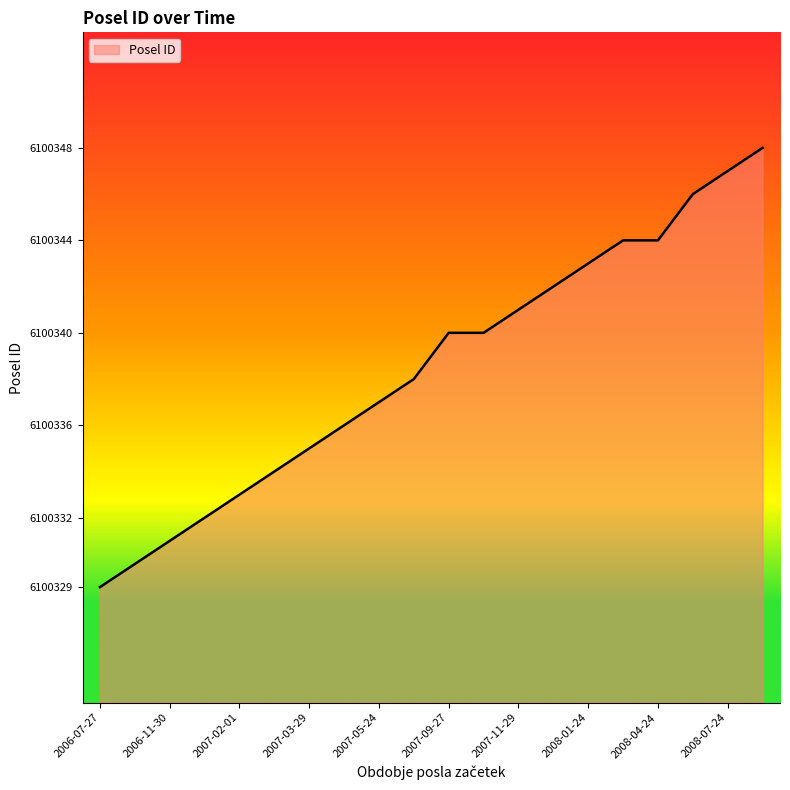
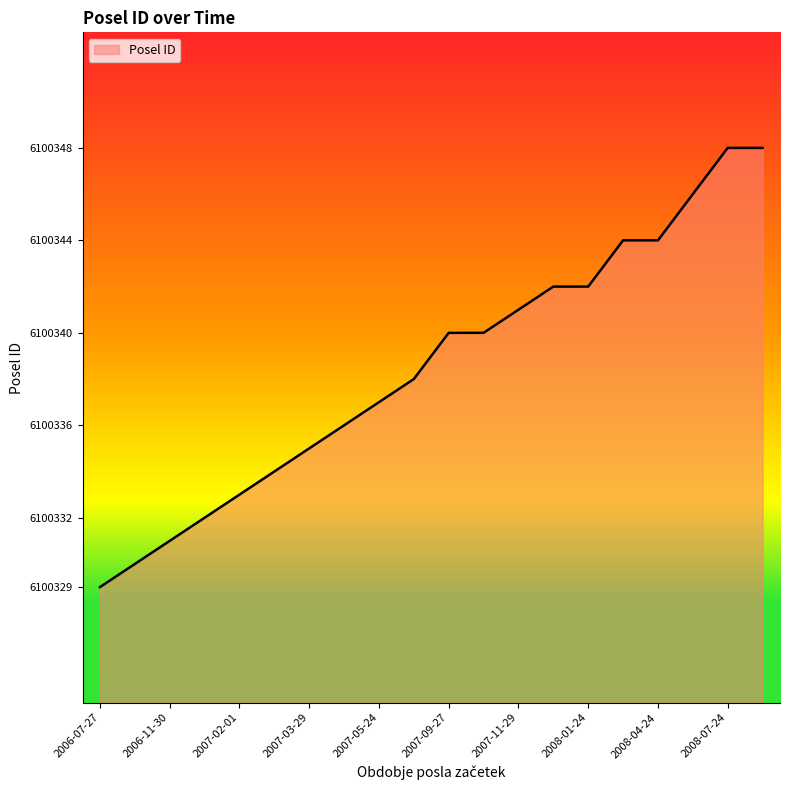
2008-01-24: 6100343 -> 6100342
2008-07-24: 6100347 -> 6100348
